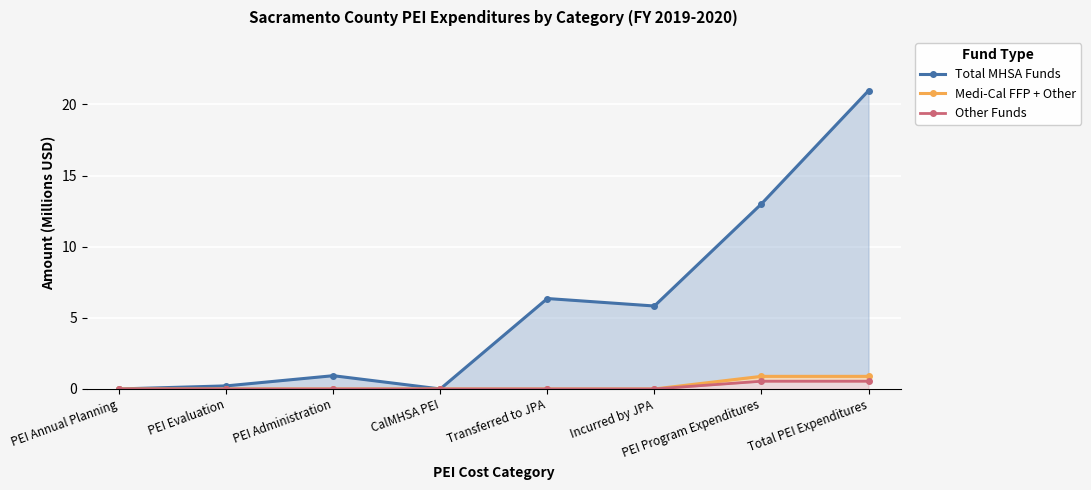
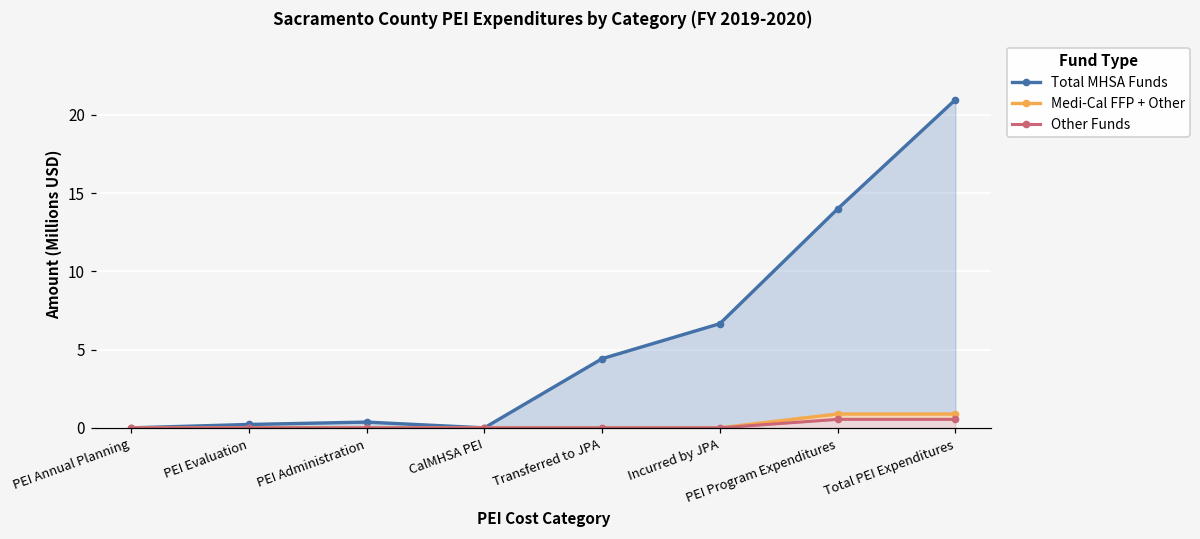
Total MHSA Funds, PEI Administration: 0.9 -> 0.4
Total MHSA Funds, Transferred to JPA: 6.4 -> 4.4
Total MHSA Funds, Incurred by JPA: 5.8 -> 6.7
Total MHSA Funds, PEI Program Expenditures: 13.0 -> 14.0
